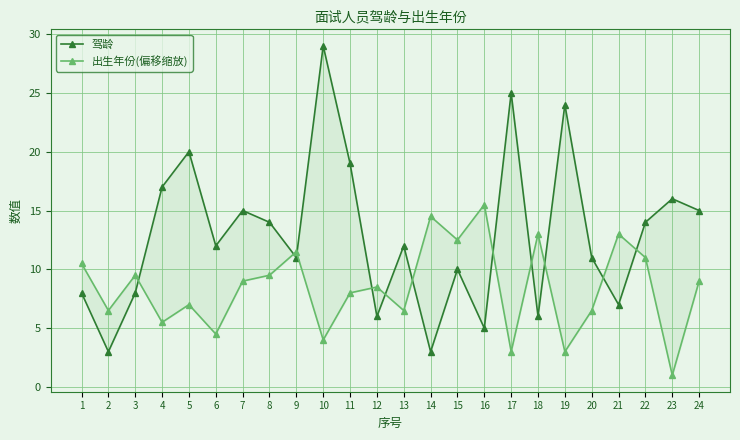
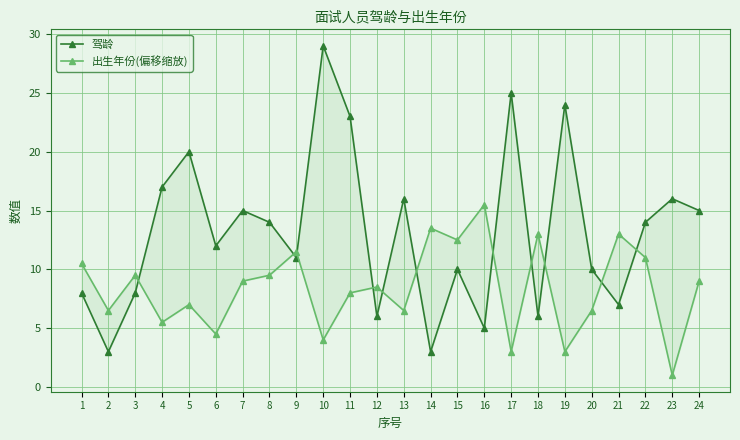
驾龄, 11: 19 -> 23
驾龄, 13: 12 -> 16
出生年份(偏移缩放), 14: 14.5 -> 13.5
驾龄, 20: 11 -> 10
